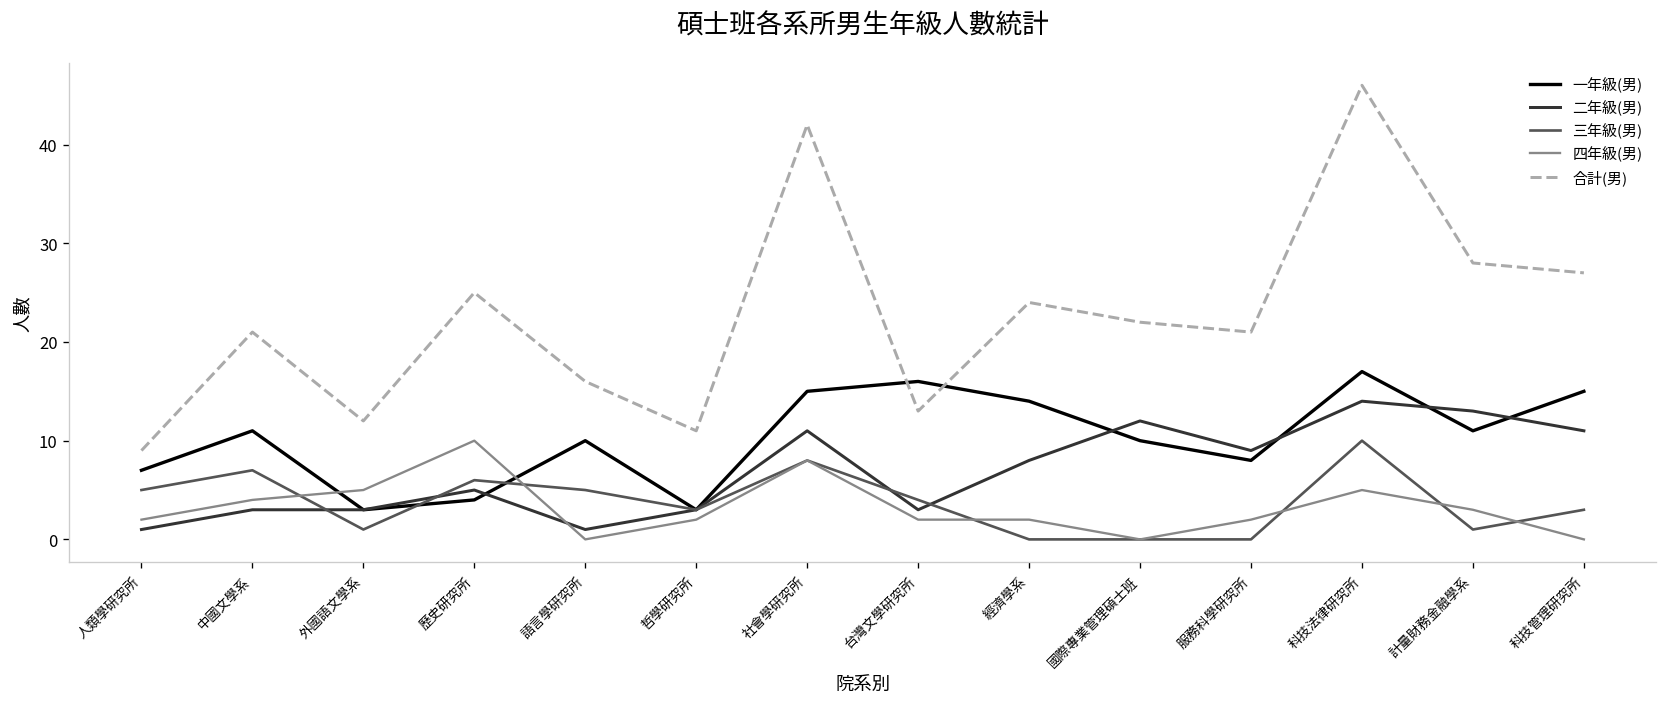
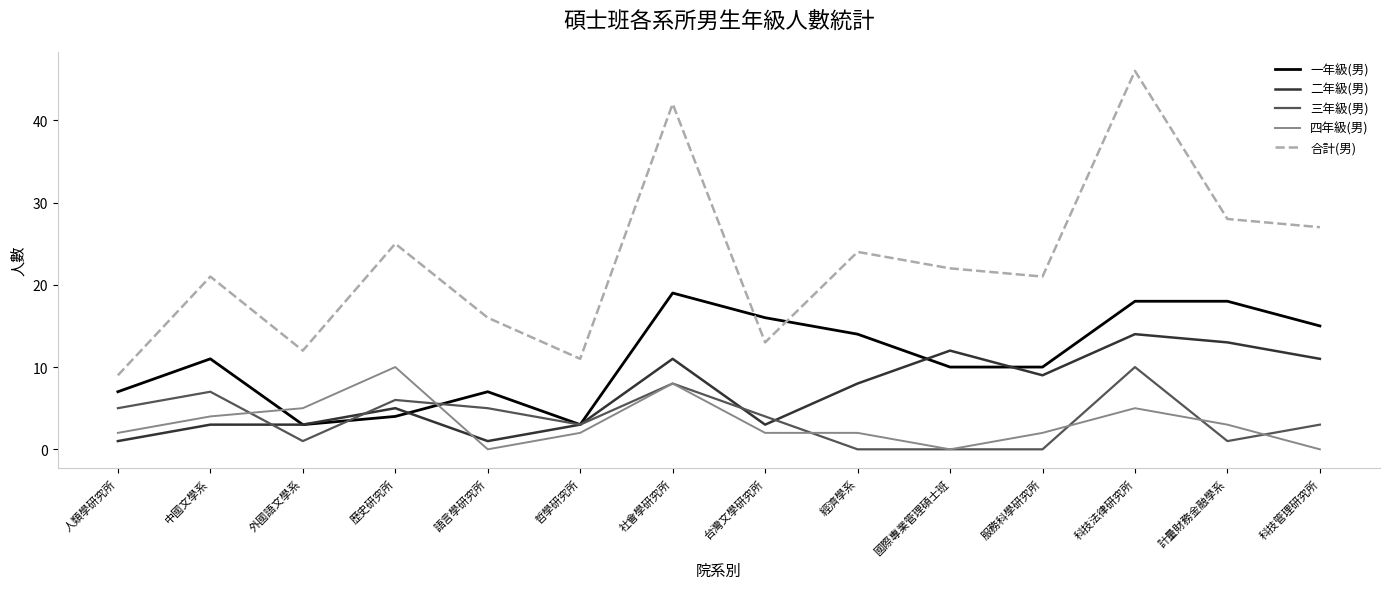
一年級(男), 語言學研究所: 10 -> 7
一年級(男), 社會學研究所: 15 -> 19
一年級(男), 服務科學研究所: 8 -> 10
一年級(男), 科技法律研究所: 17 -> 18
一年級(男), 計量財務金融學系: 11 -> 18
